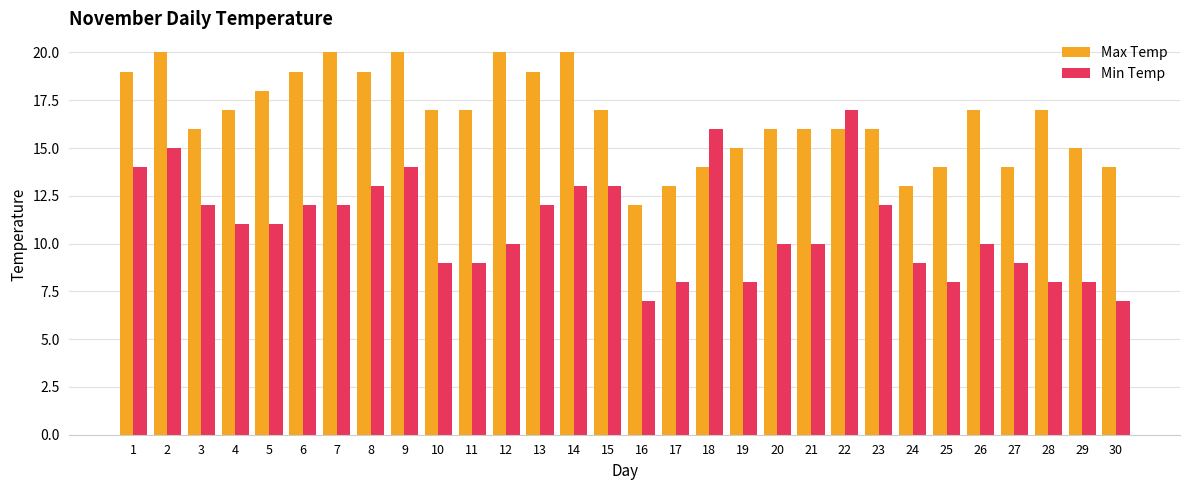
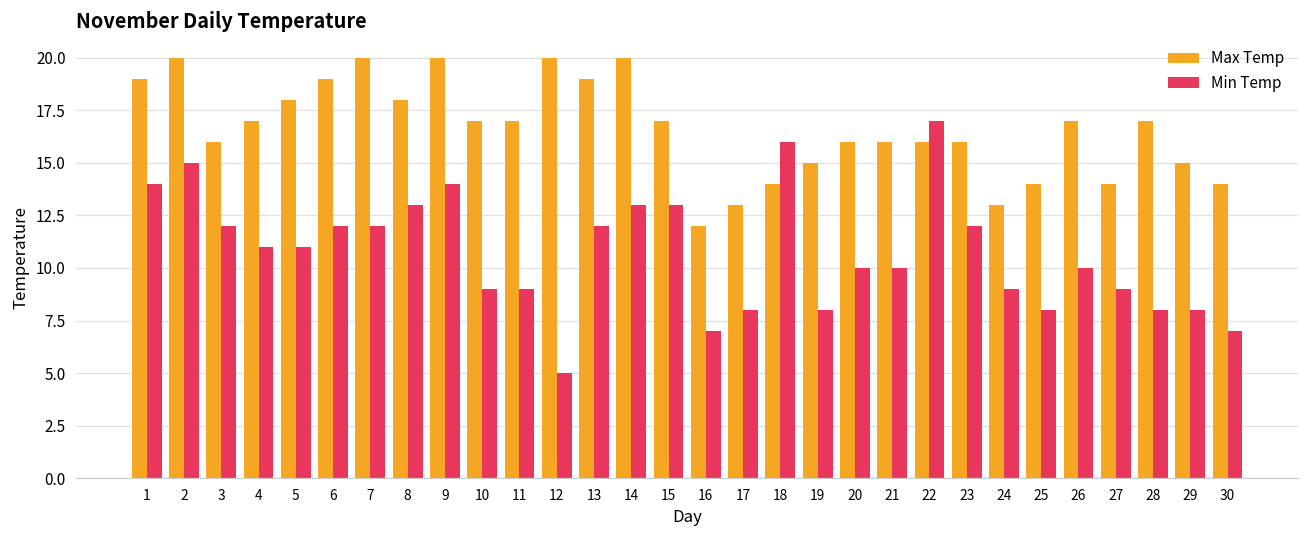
Max Temp, 8: 19 -> 18
Min Temp, 12: 10 -> 5
